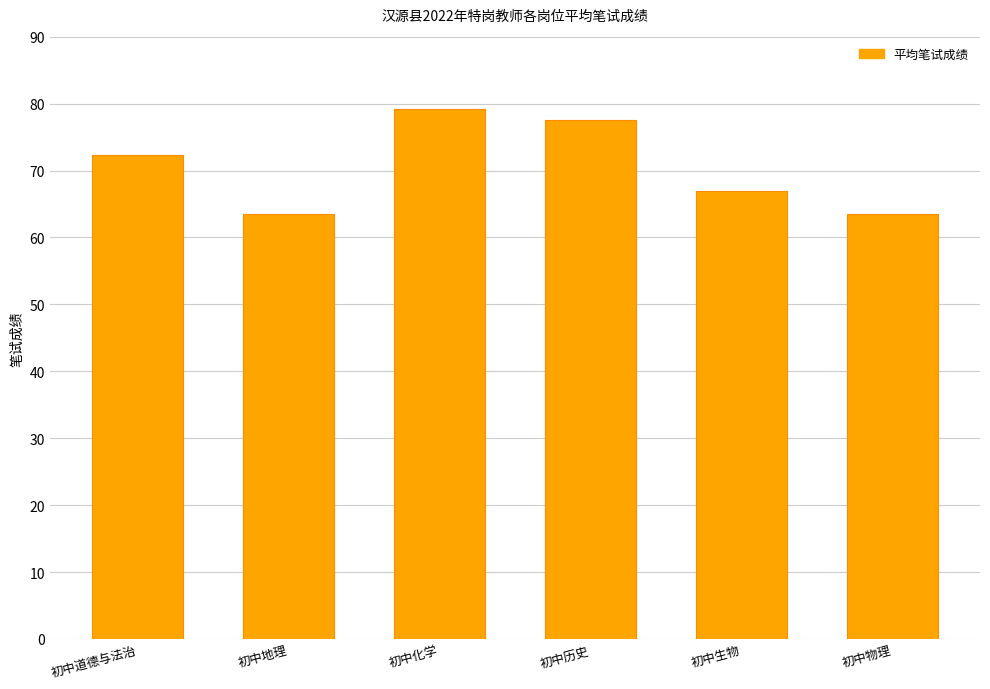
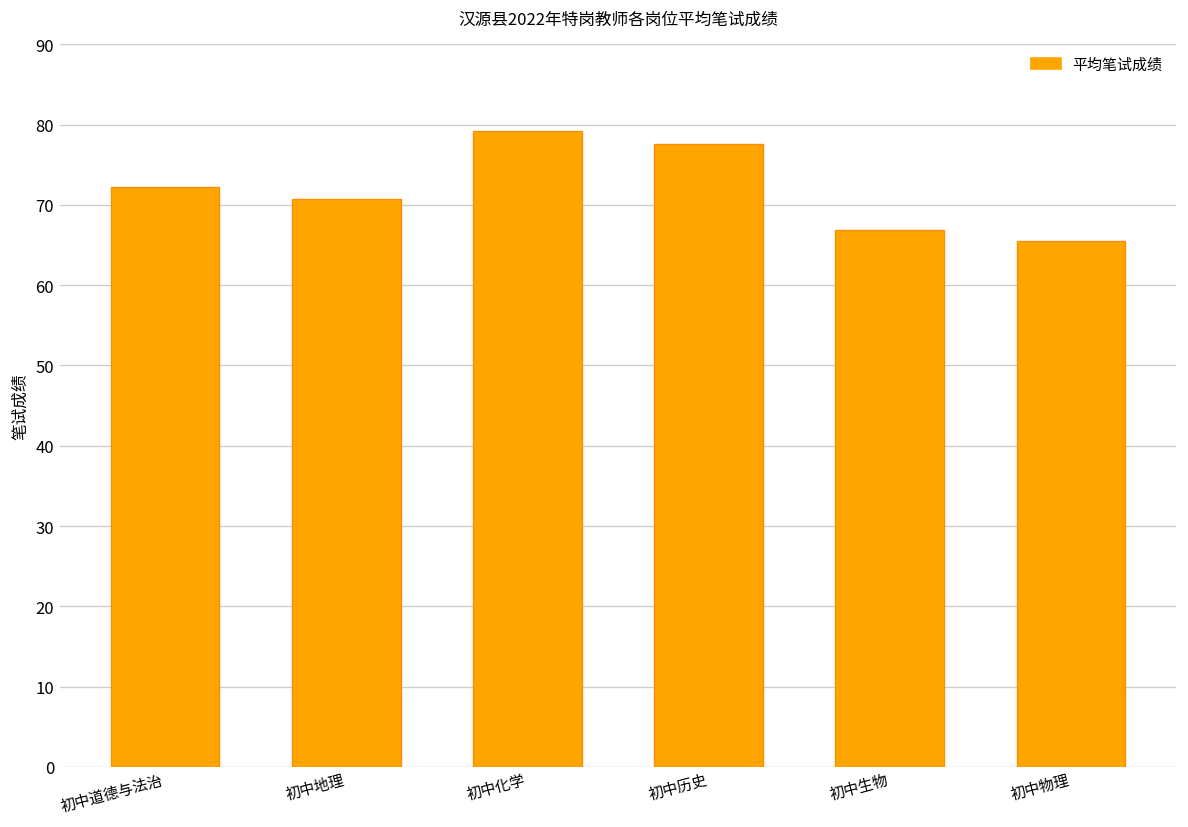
初中地理: 64 -> 71
初中物理: 63 -> 65
